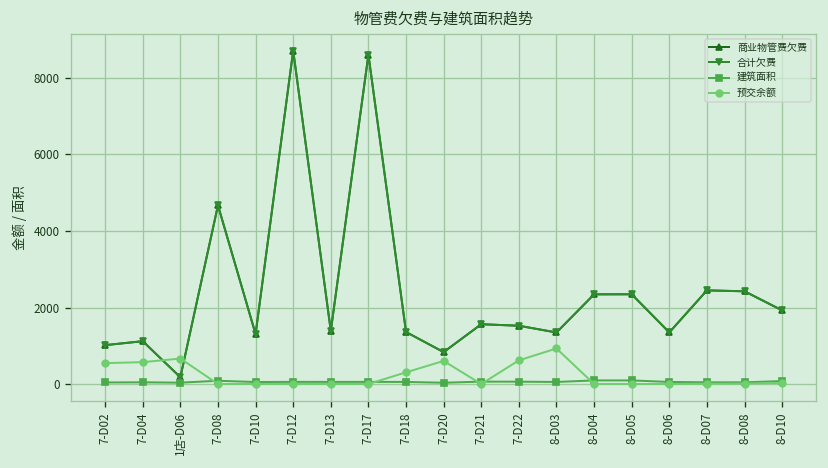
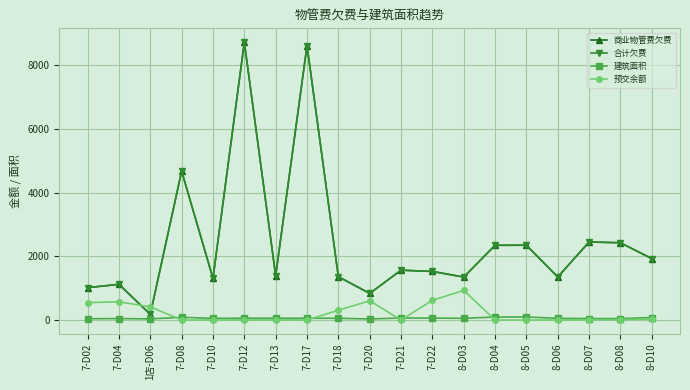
预交余额, 1店-D06: 700 -> 400
